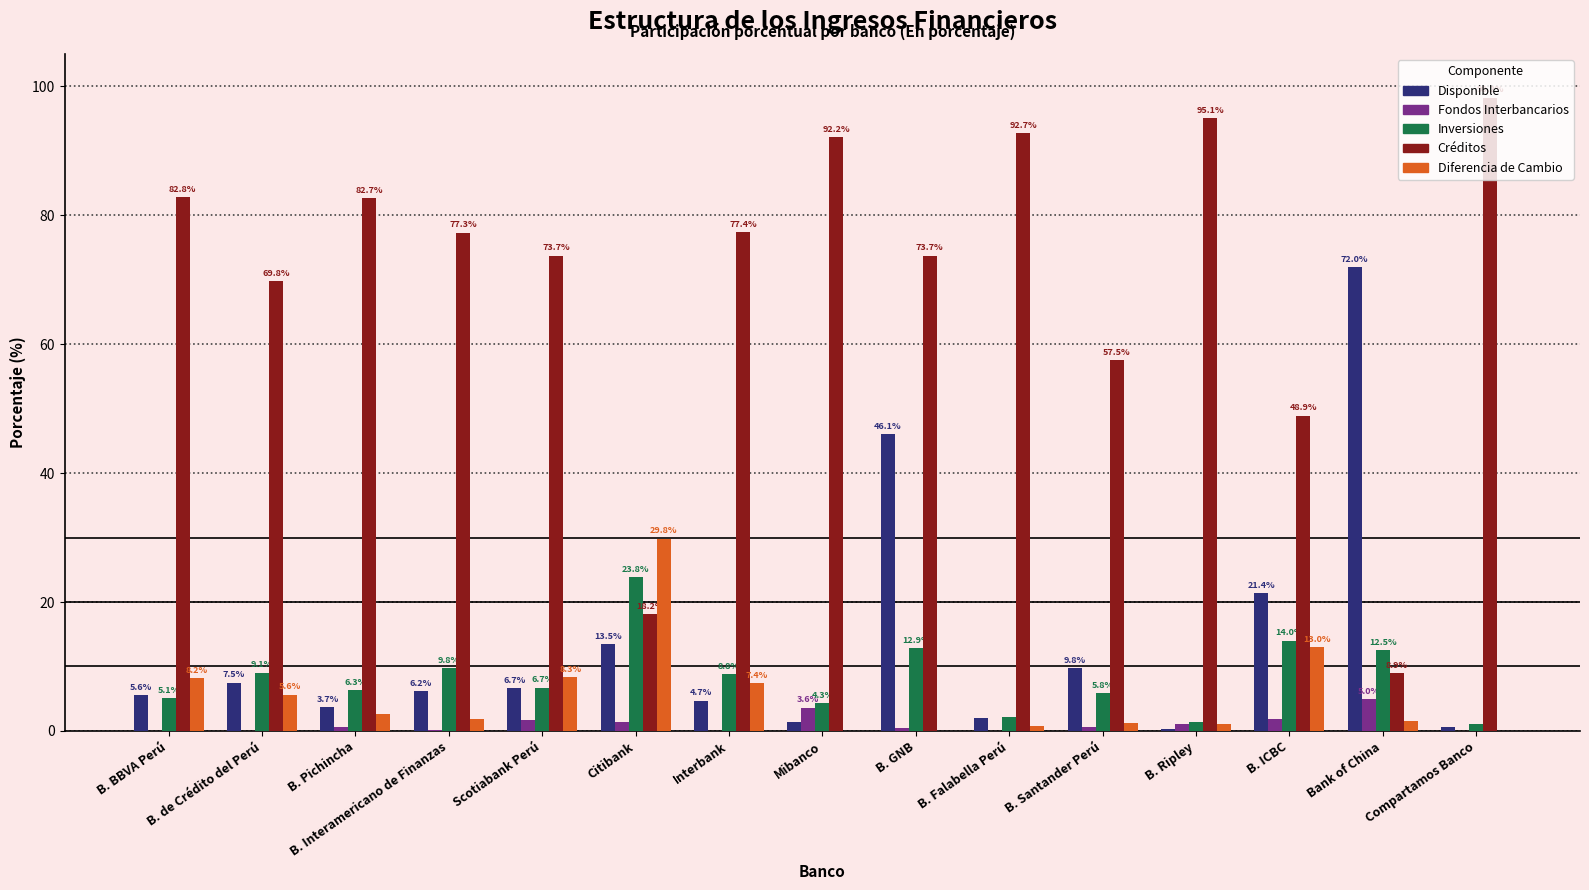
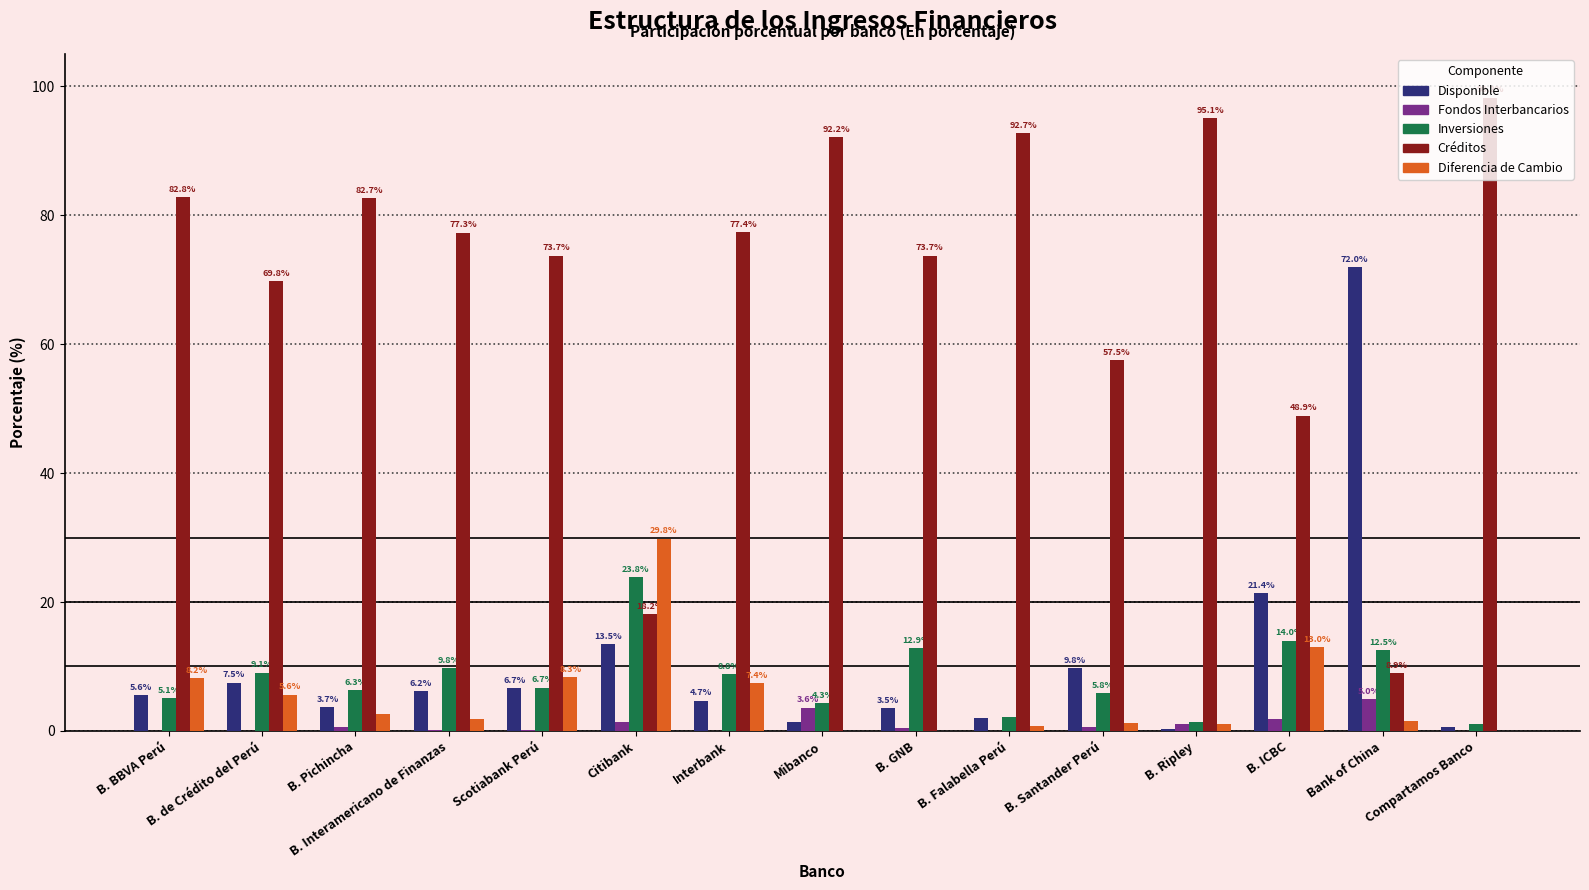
Fondos Interbancarios, Scotiabank Perú: 2 -> 0
Disponible, B. GNB: 46.1% -> 3.5%
